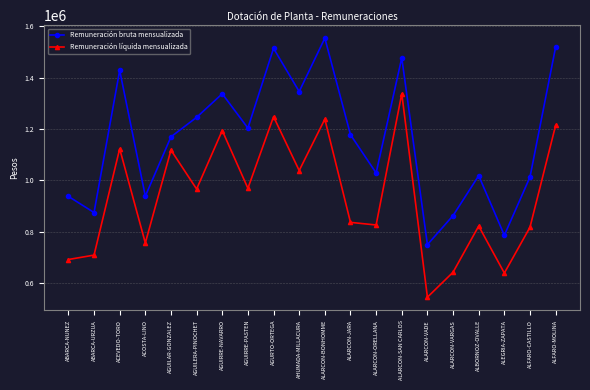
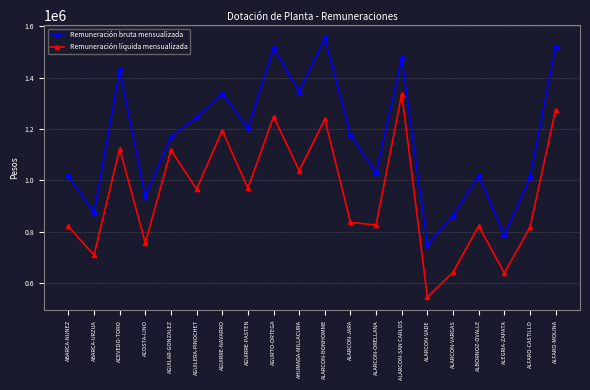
Remuneración bruta mensualizada, ABARCA-NUNEZ: 940000 -> 1020000
Remuneración líquida mensualizada, ABARCA-NUNEZ: 690000 -> 820000
Remuneración líquida mensualizada, ALFARO-MOLINA: 1210000 -> 1270000
